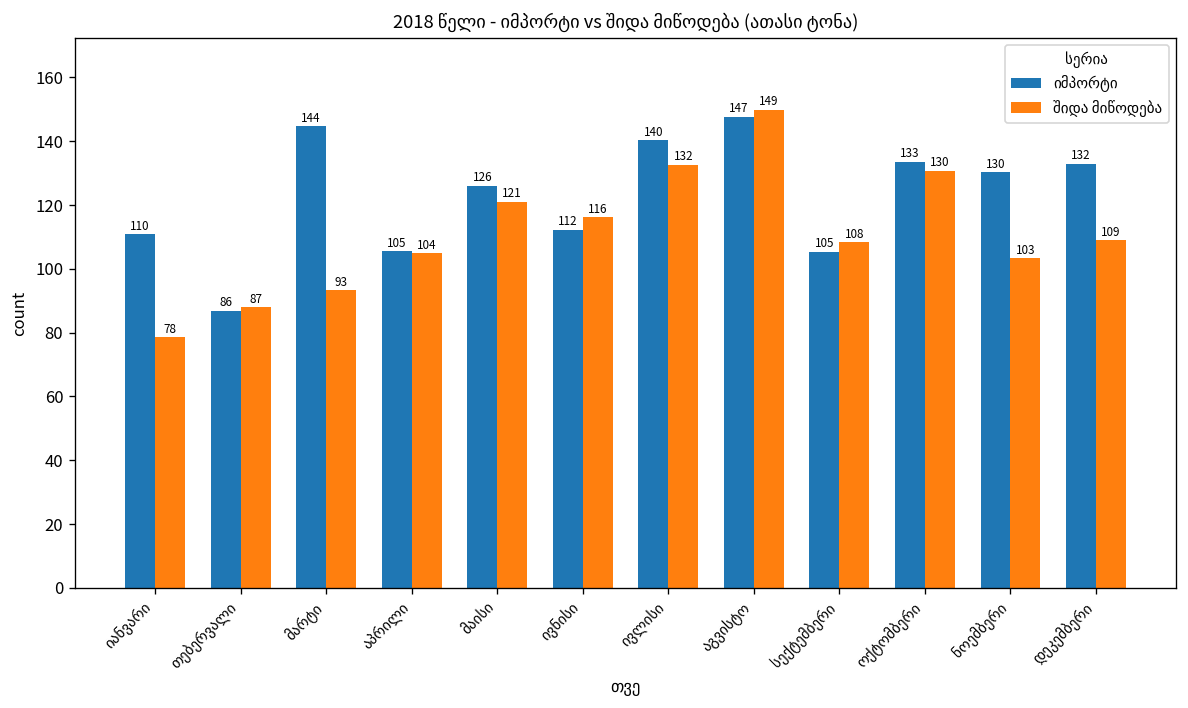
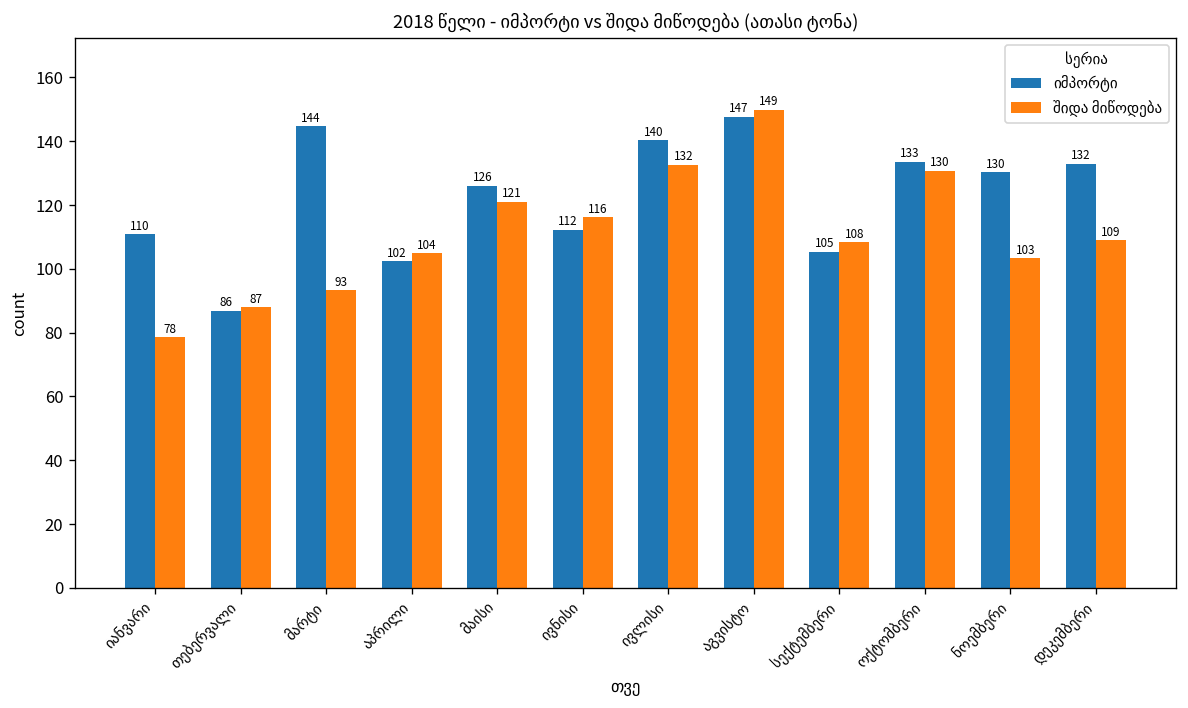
იმპორტი, აპრილი: 105 -> 102
